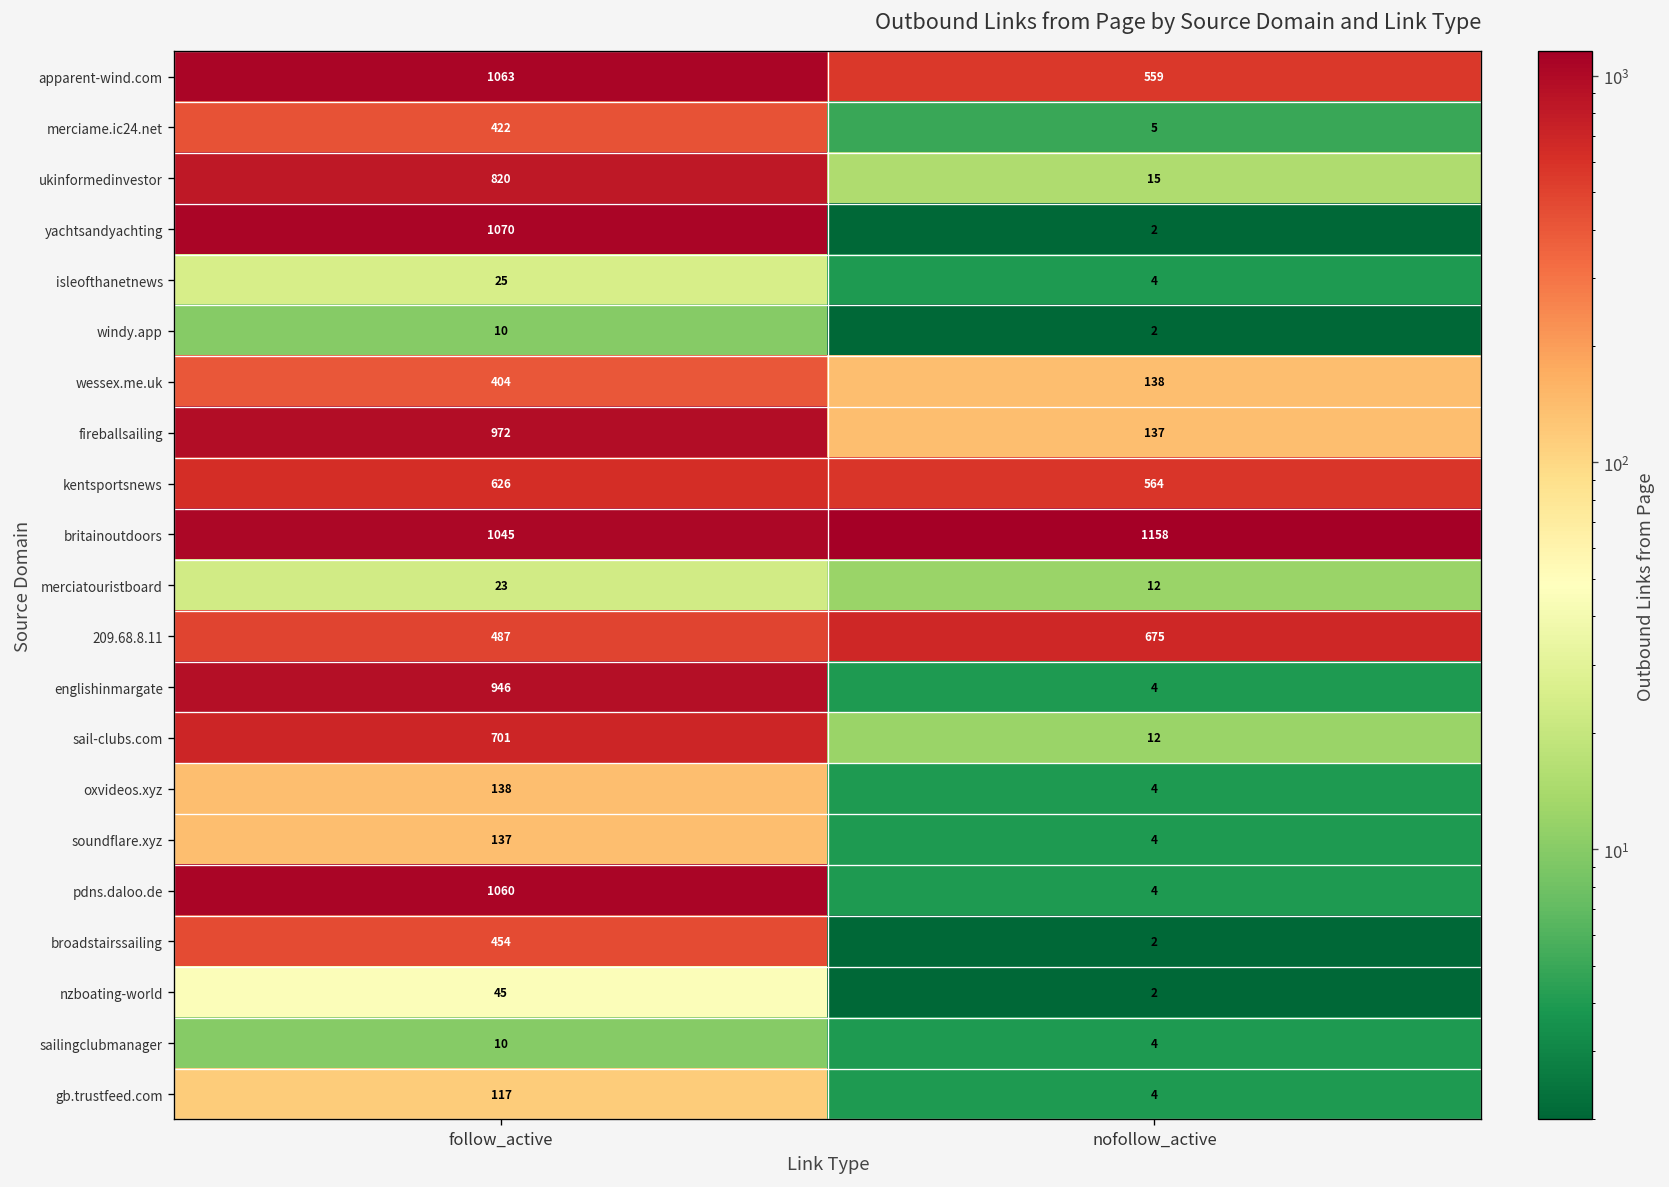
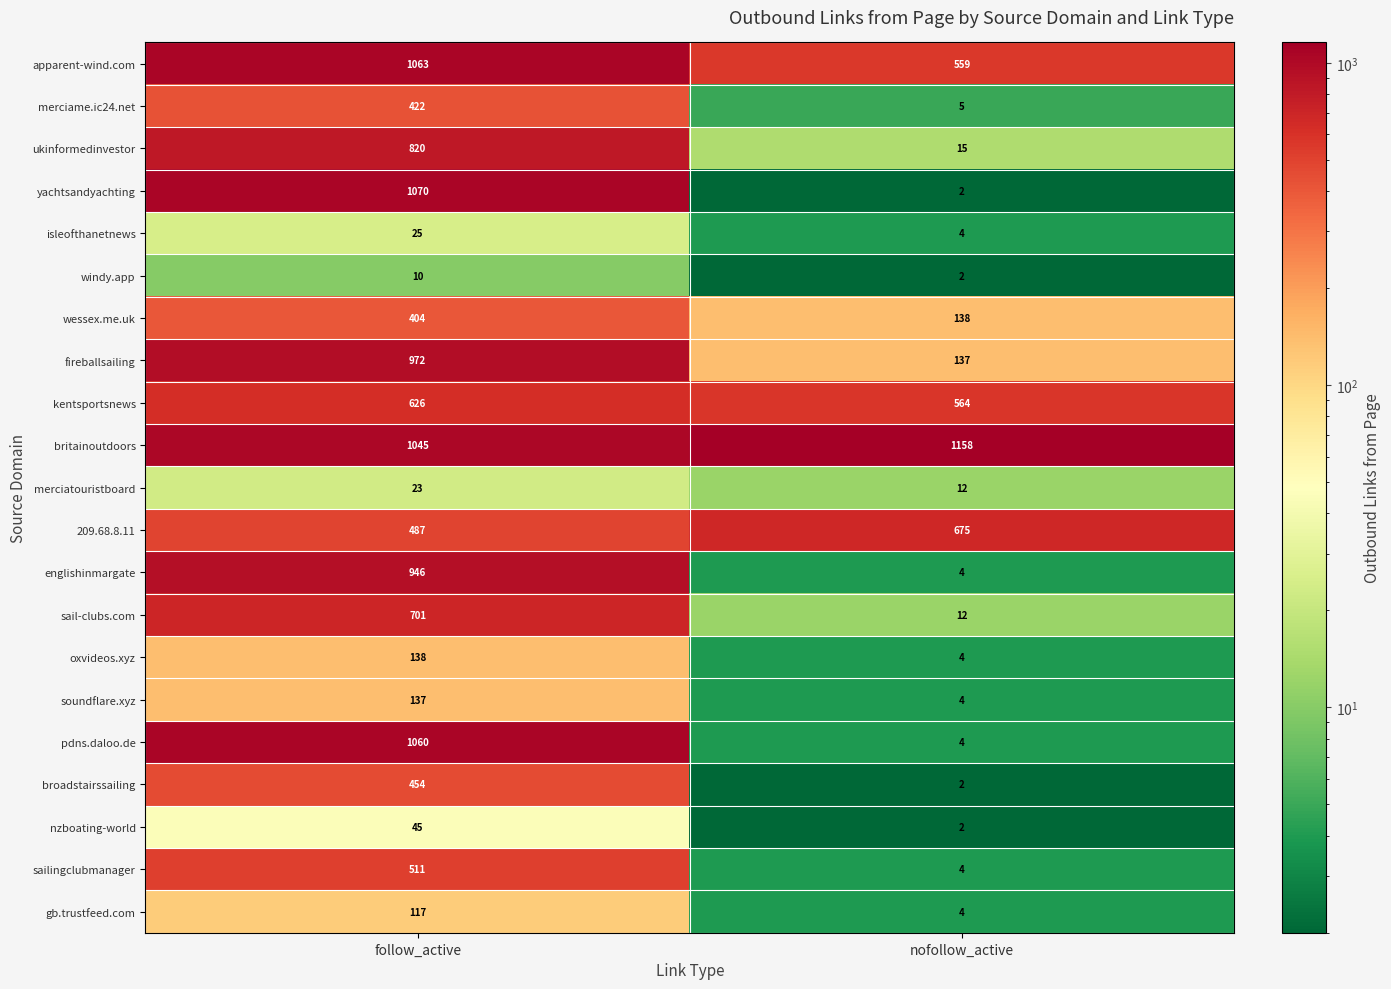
sailingclubmanager, follow_active: 10 -> 511
